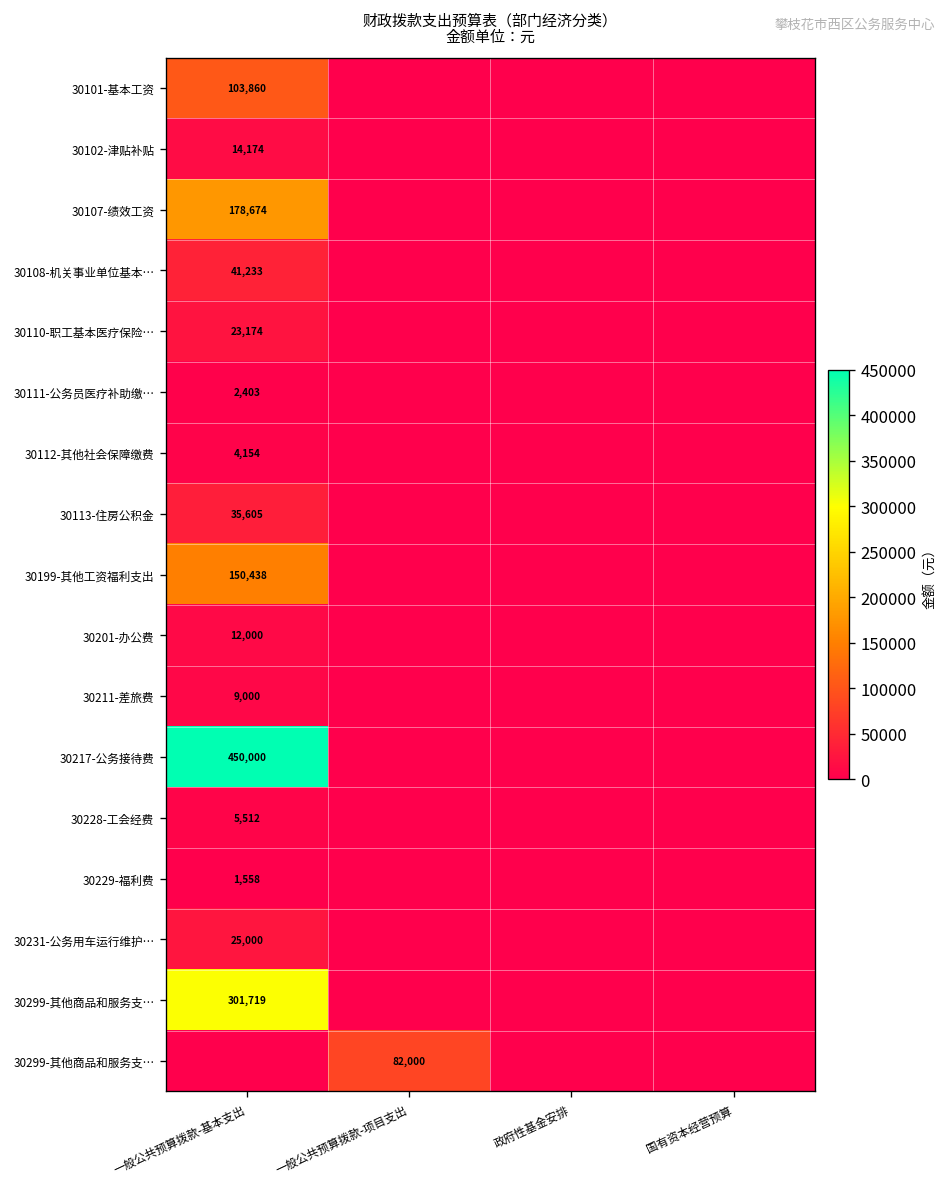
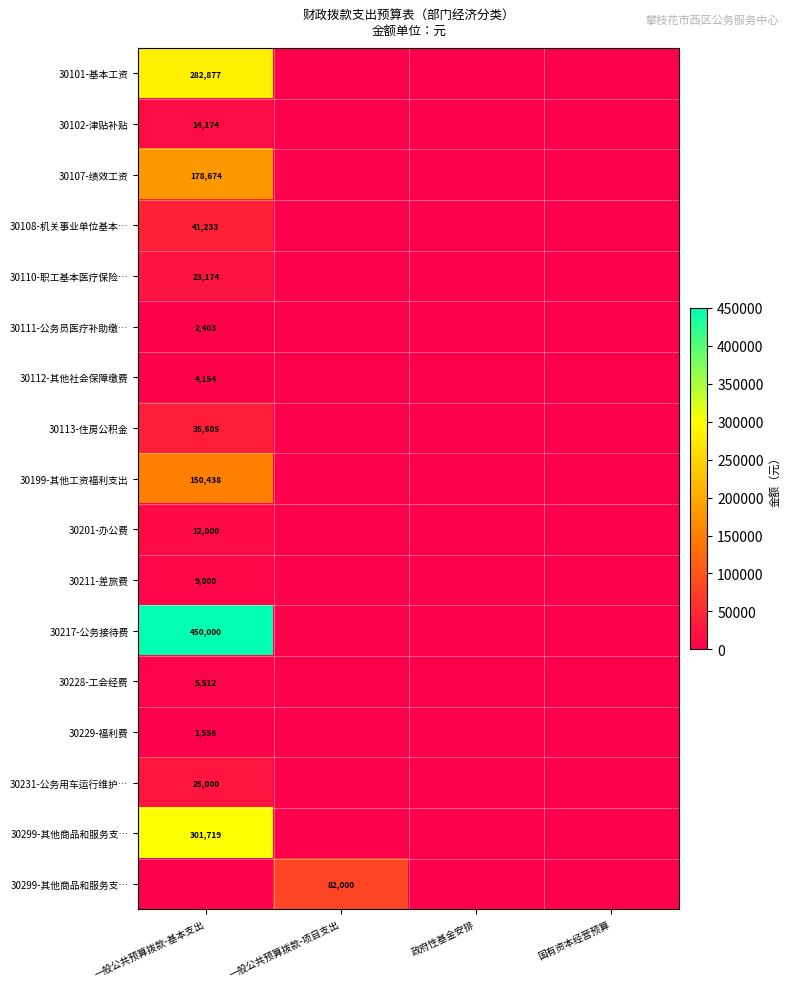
30101-基本工资, 一般公共预算拨款-基本支出: 103,860 -> 282,877
